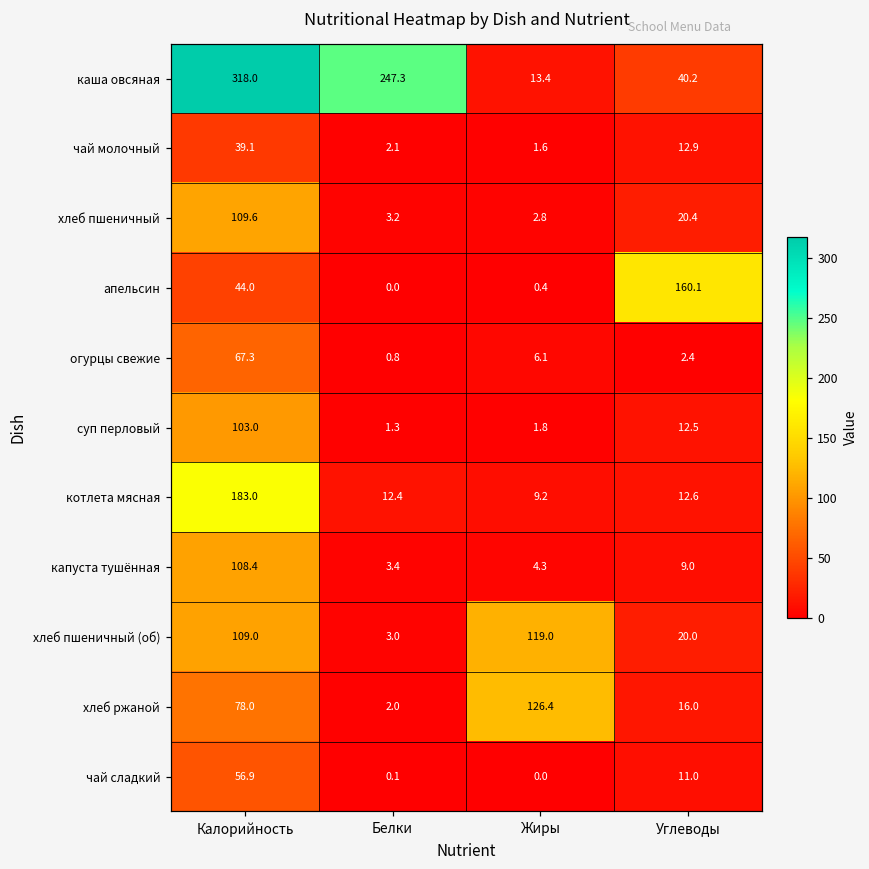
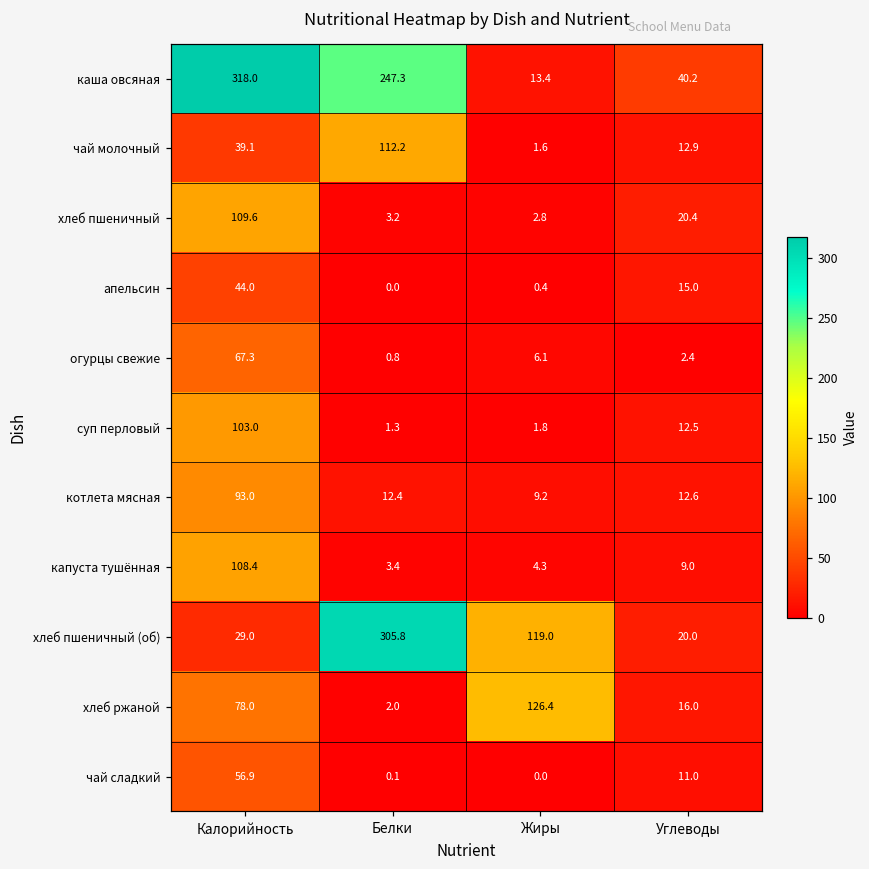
чай молочный, Белки: 2.1 -> 112.2
апельсин, Углеводы: 160.1 -> 15.0
котлета мясная, Калорийность: 183.0 -> 93.0
хлеб пшеничный (об), Калорийность: 109.0 -> 29.0
хлеб пшеничный (об), Белки: 3.0 -> 305.8
